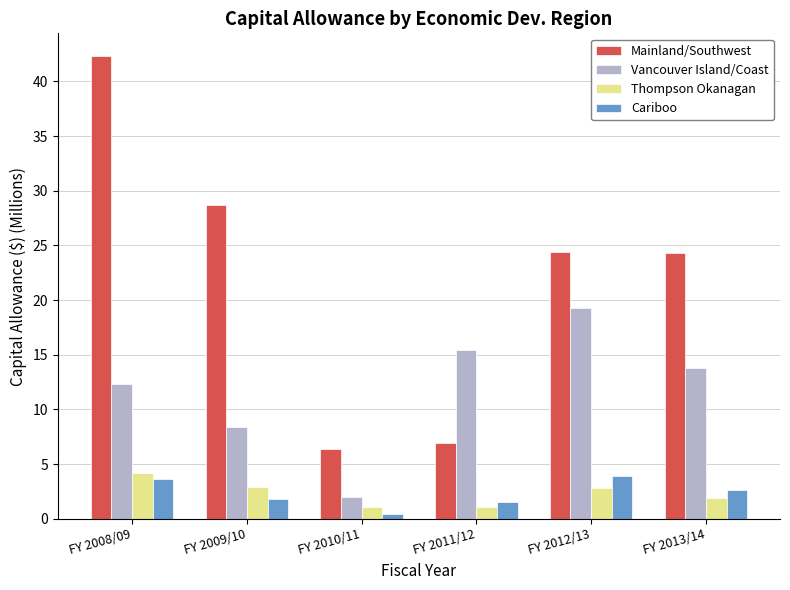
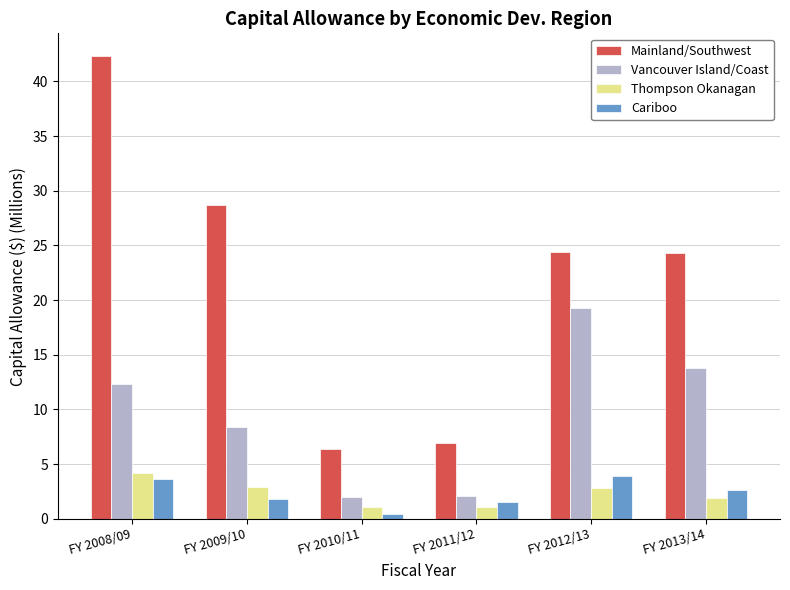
Vancouver Island/Coast, FY 2011/12: 15.4 -> 2.1
